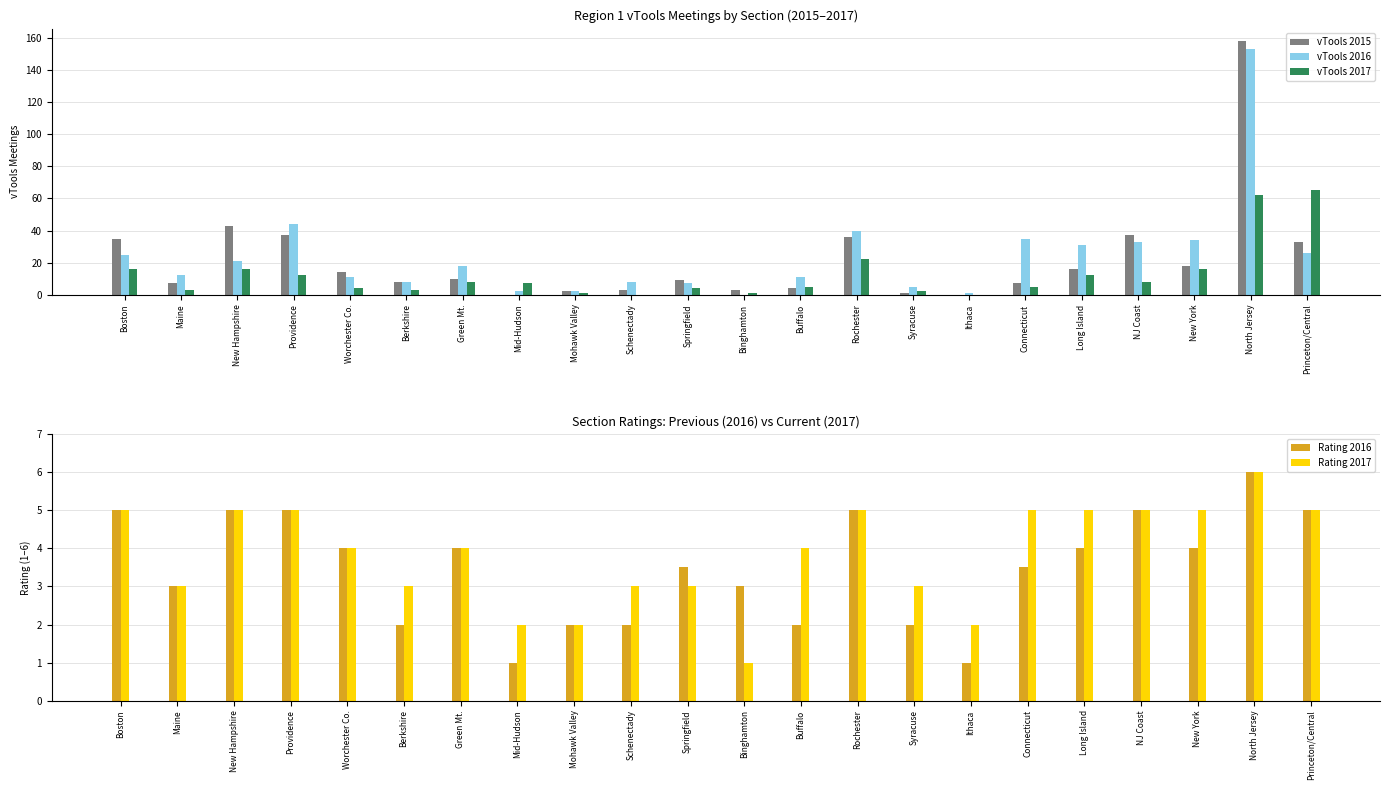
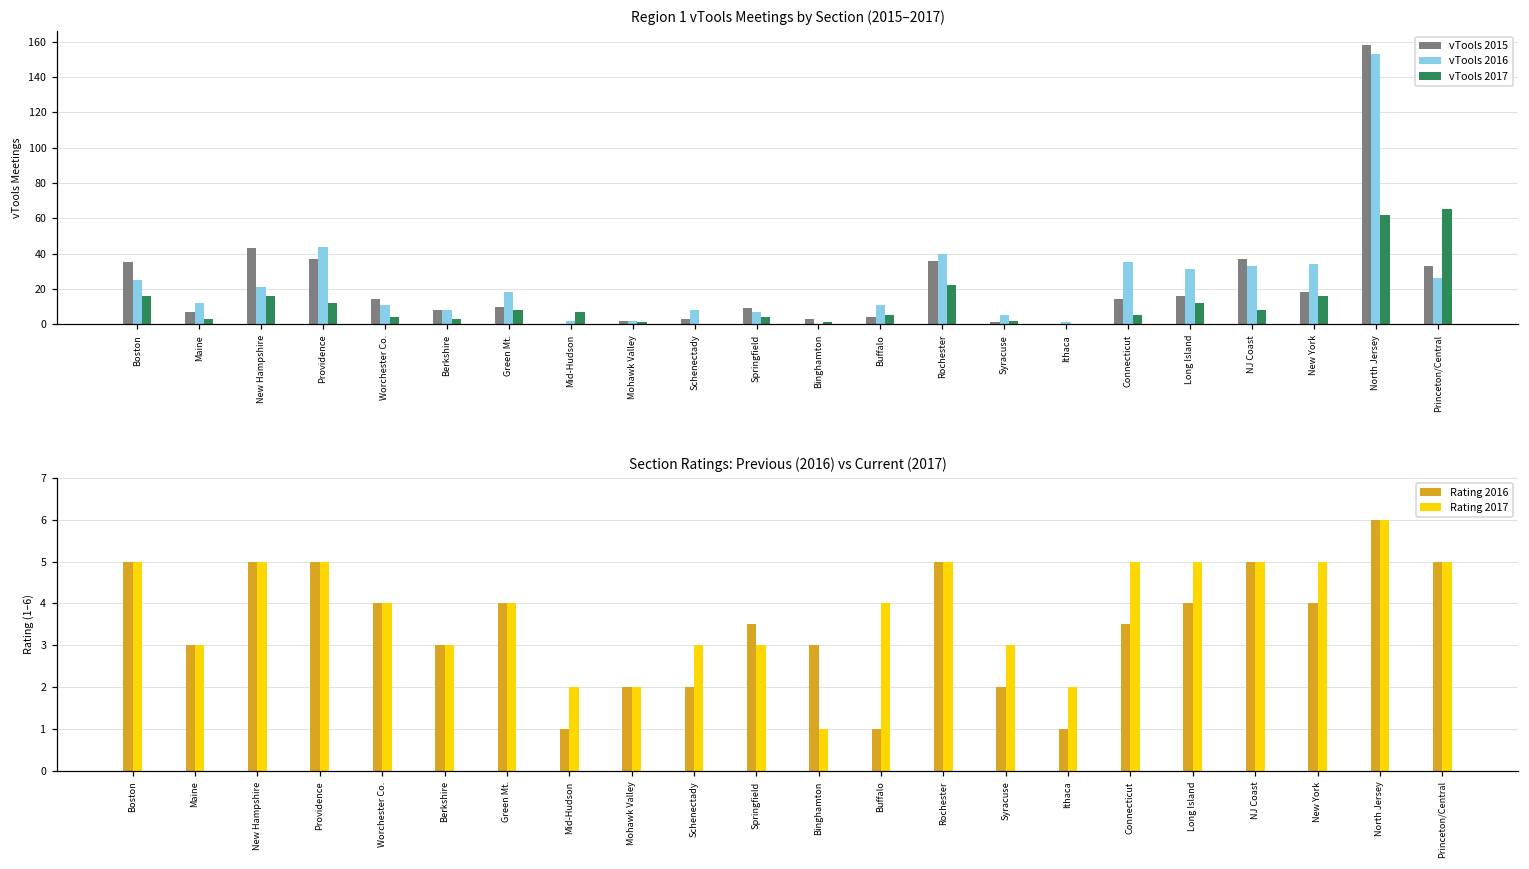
Region 1 vTools Meetings by Section (2015–2017), vTools 2015, Connecticut: 7 -> 14
Section Ratings: Previous (2016) vs Current (2017), Rating 2016, Berkshire: 2 -> 3
Section Ratings: Previous (2016) vs Current (2017), Rating 2016, Buffalo: 2 -> 1
